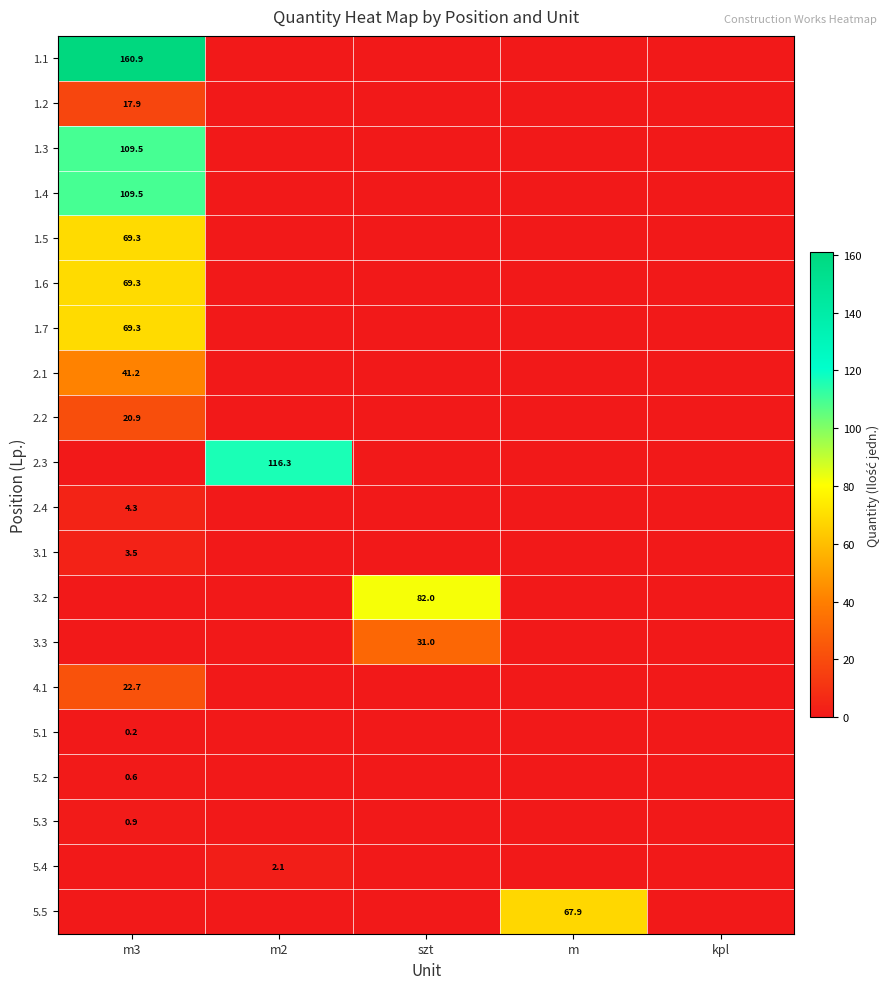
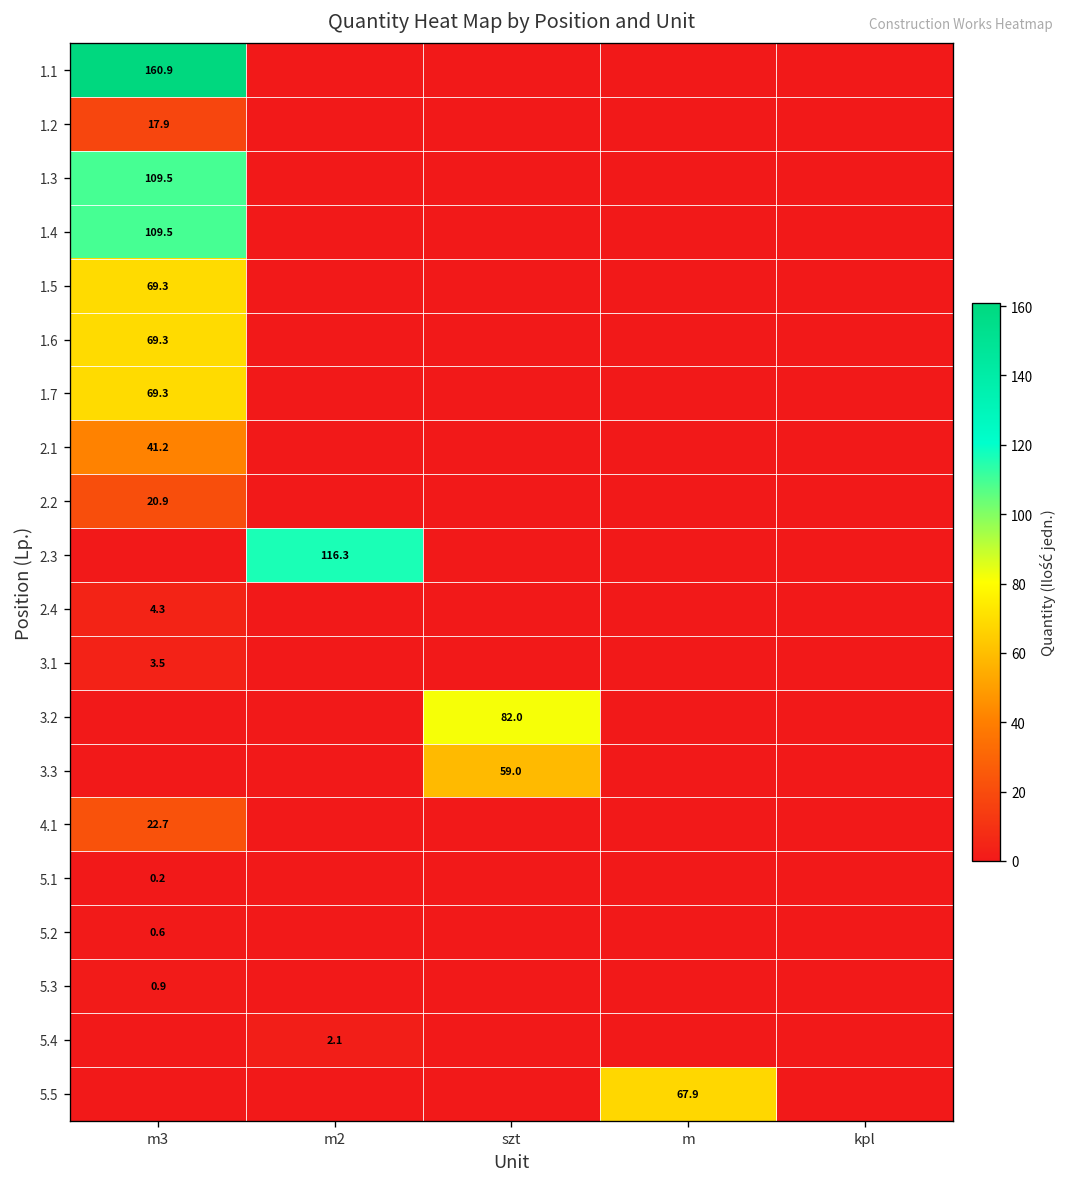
3.3, szt: 31.0 -> 59.0
